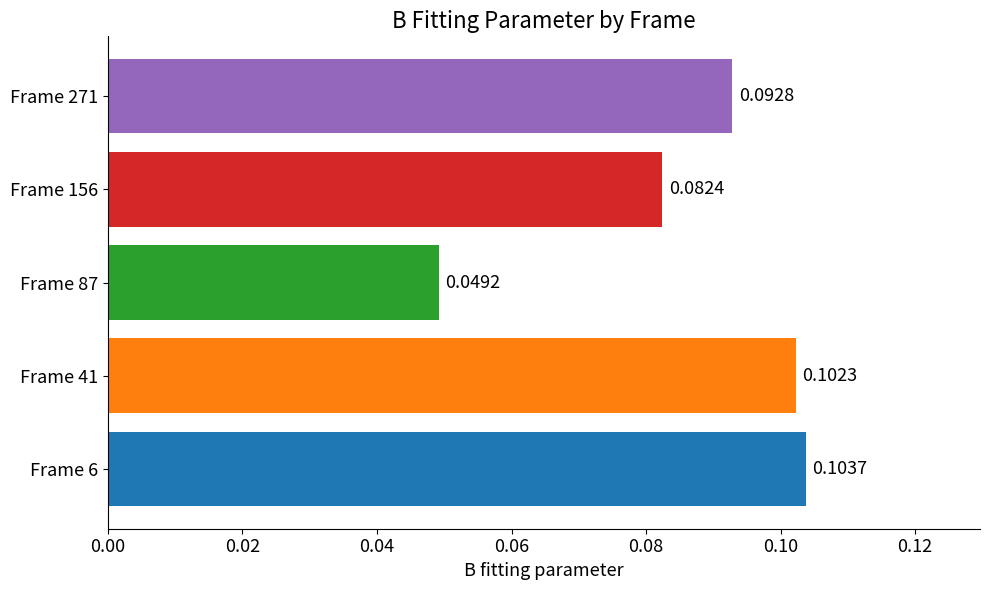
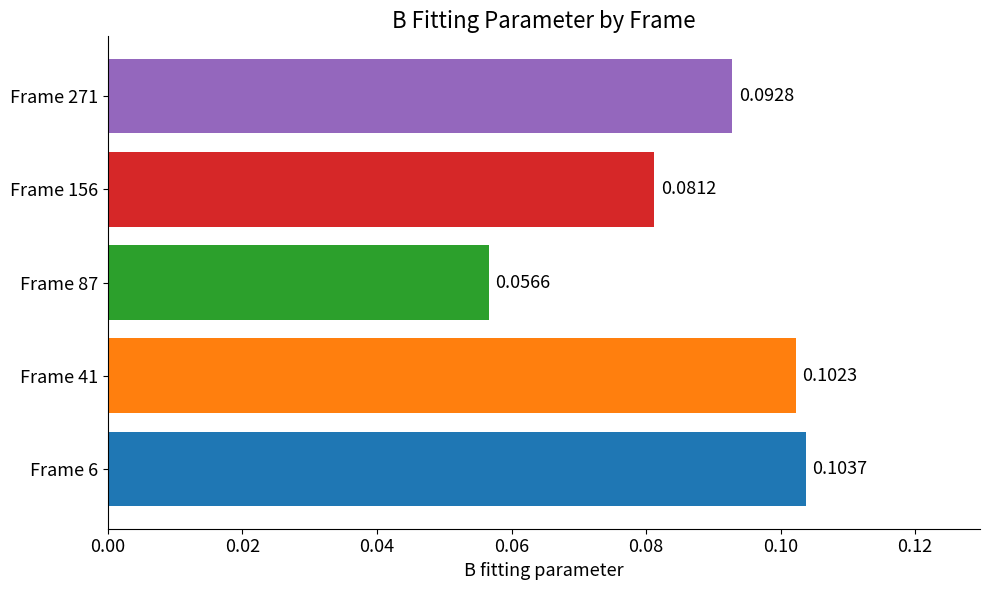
Frame 156: 0.0824 -> 0.0812
Frame 87: 0.0492 -> 0.0566
